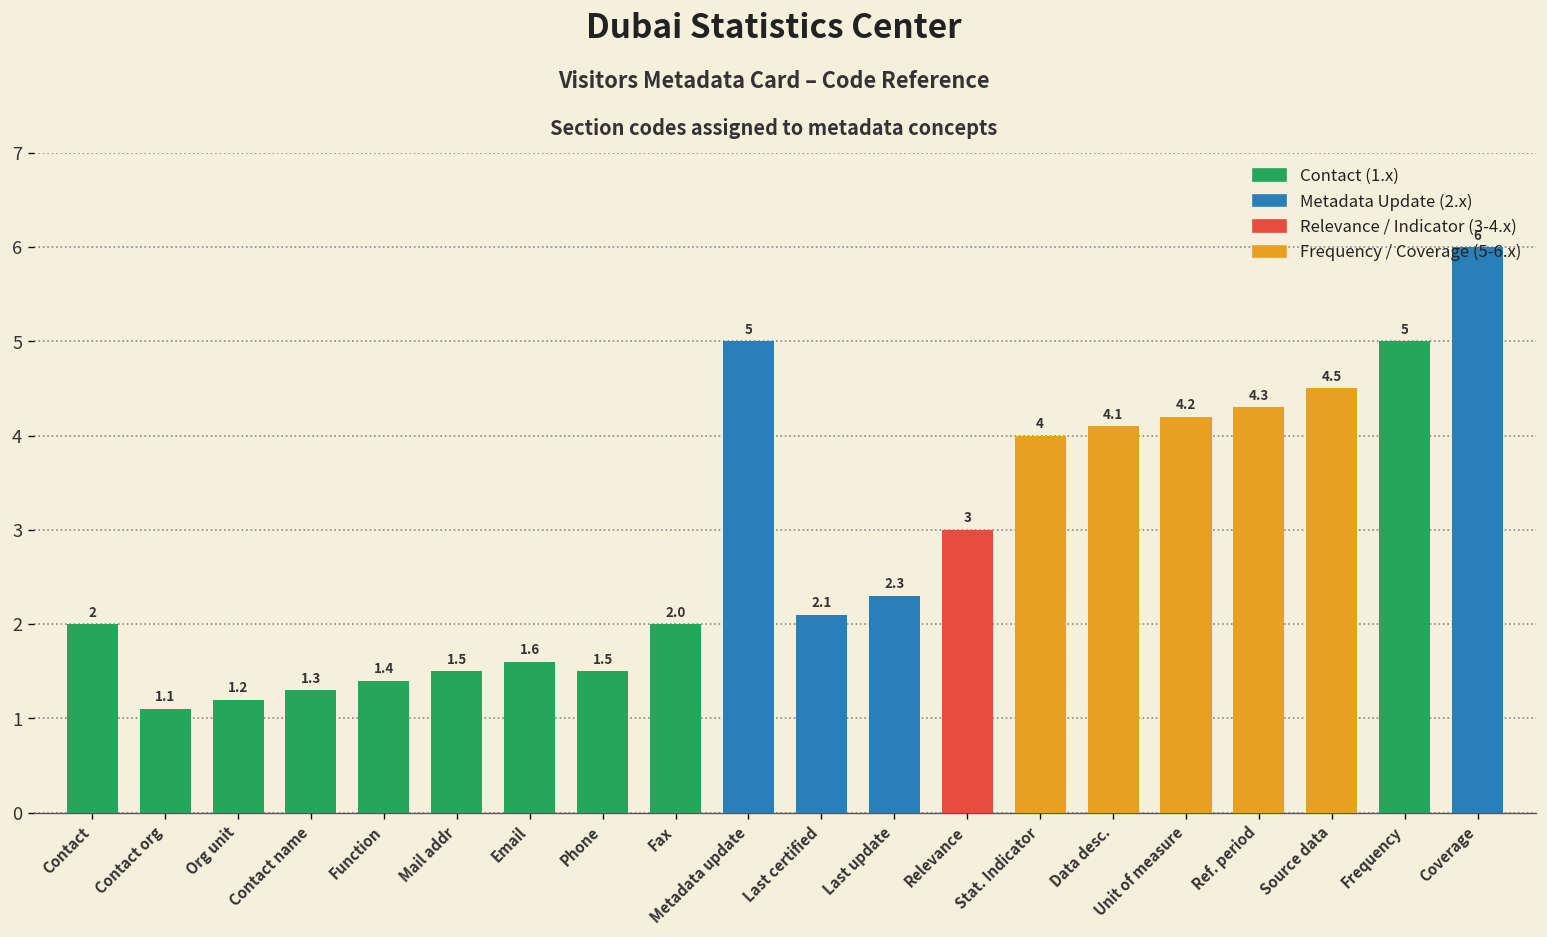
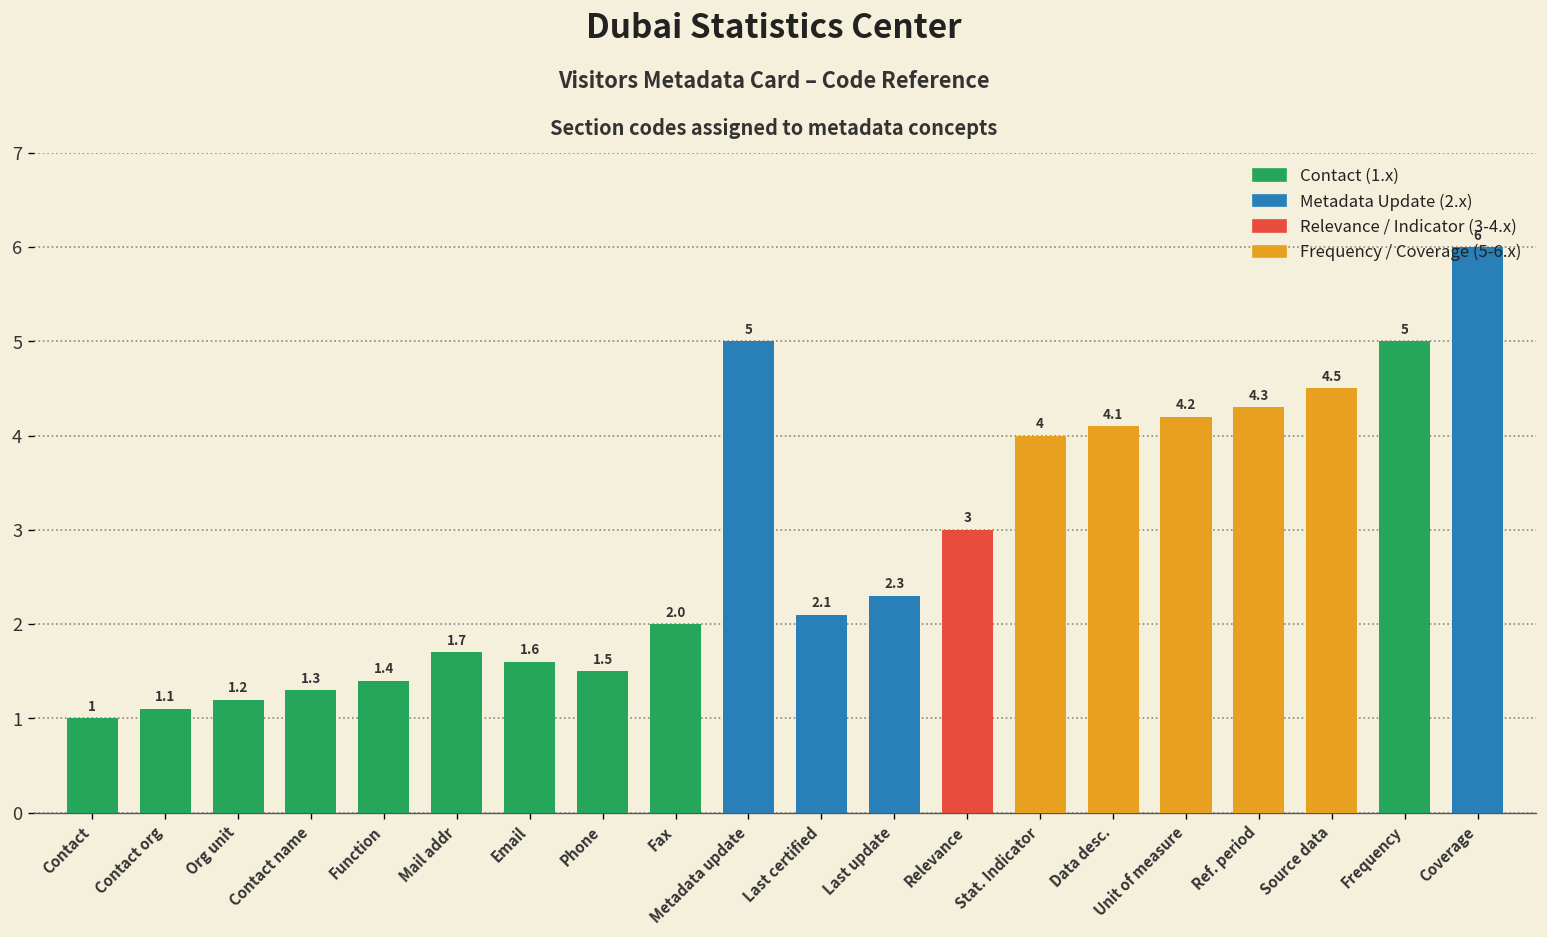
Contact: 2 -> 1
Mail addr: 1.5 -> 1.7
